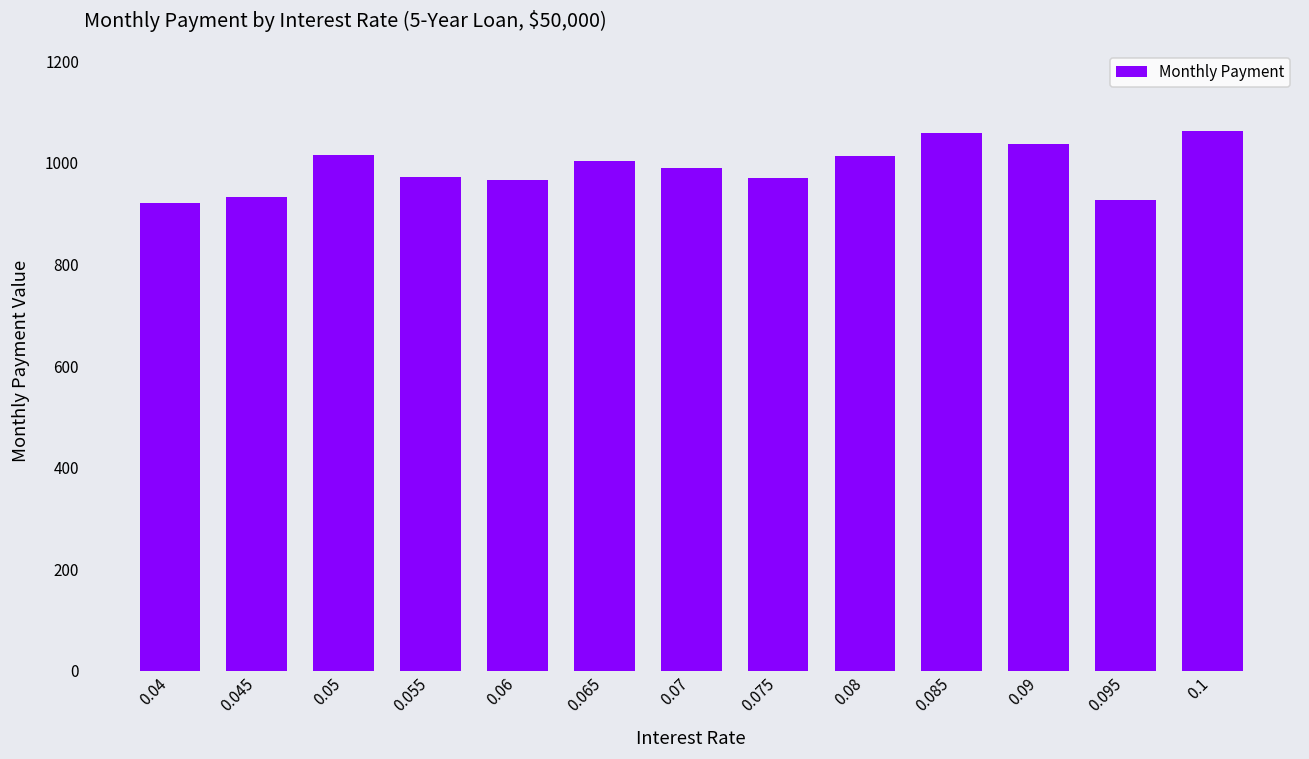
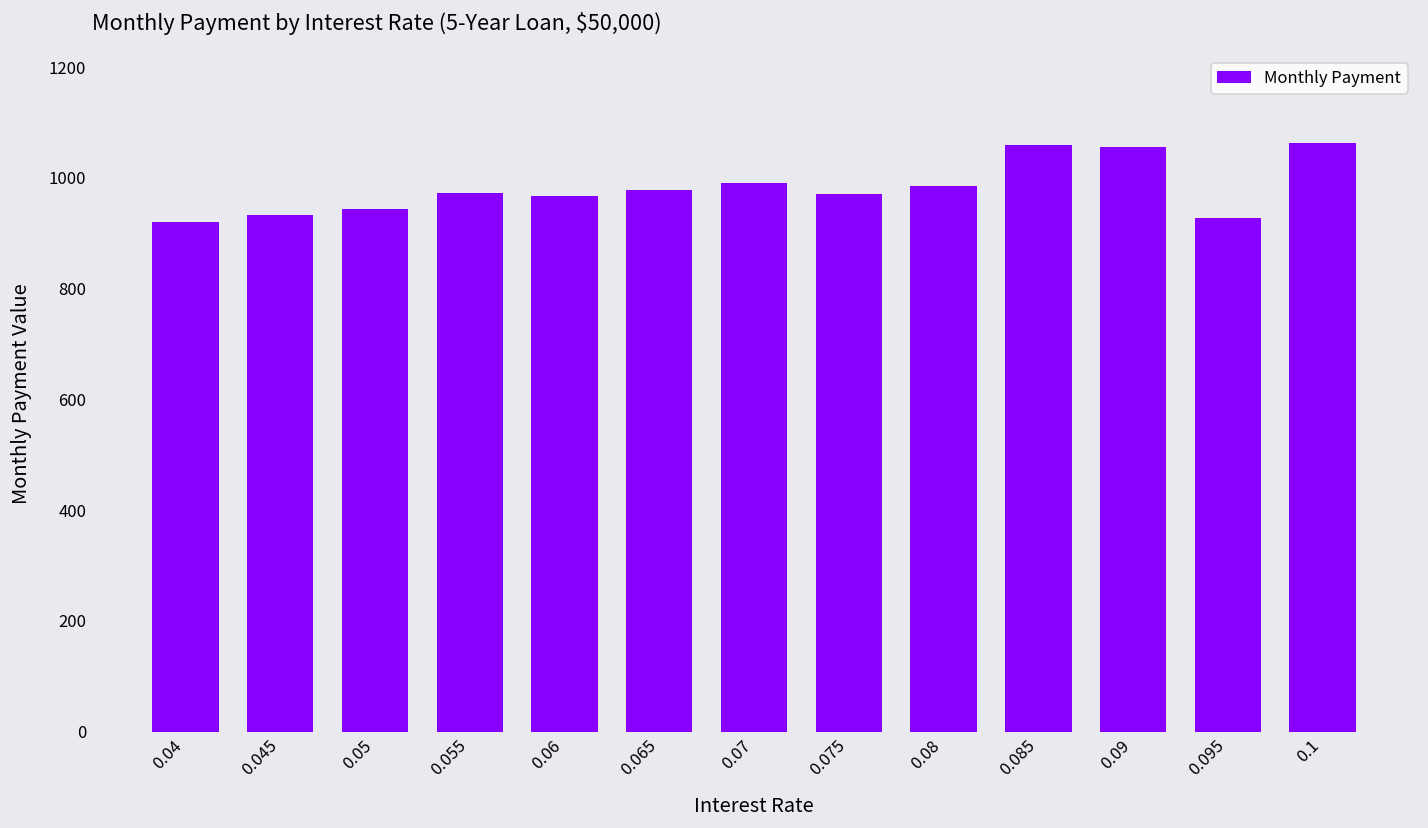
0.05: 1020 -> 940
0.065: 1000 -> 980
0.08: 1010 -> 990
0.09: 1040 -> 1060
